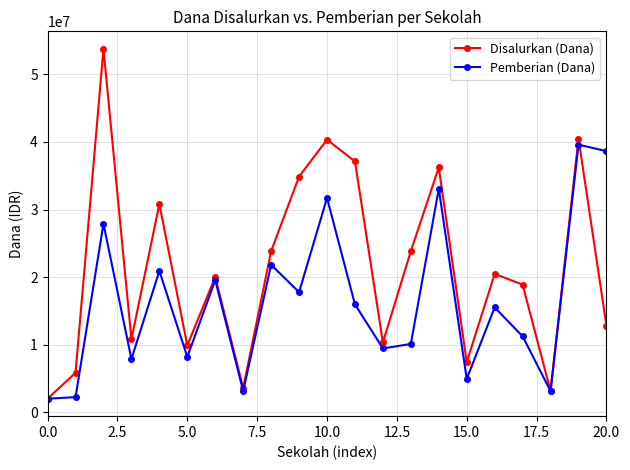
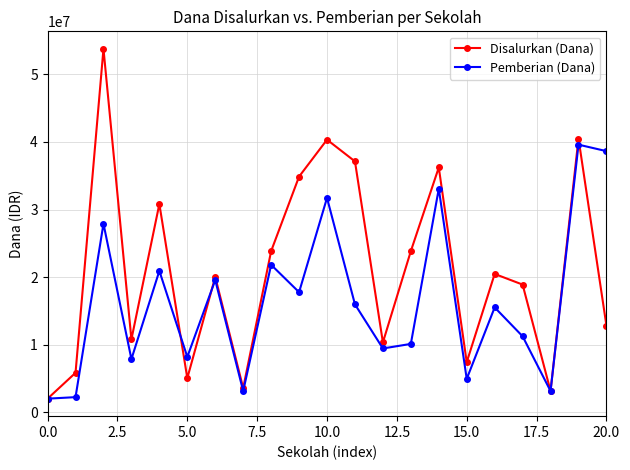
Disalurkan (Dana), 5.0: 10000000 -> 5000000
